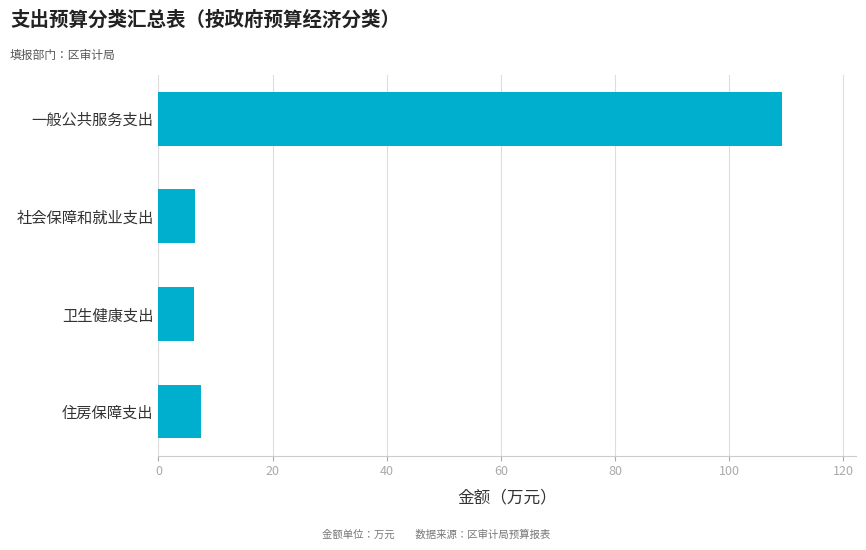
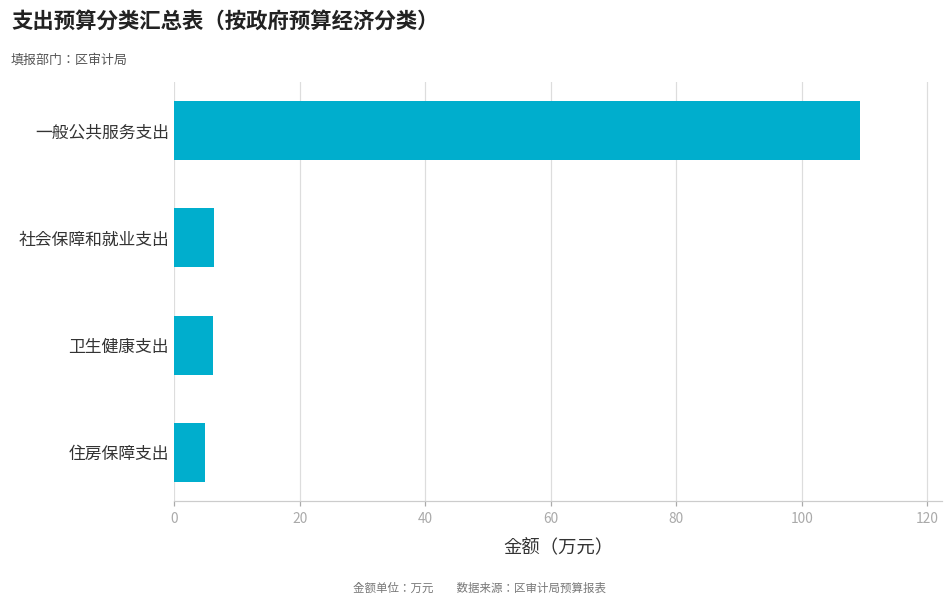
住房保障支出: 7 -> 5
